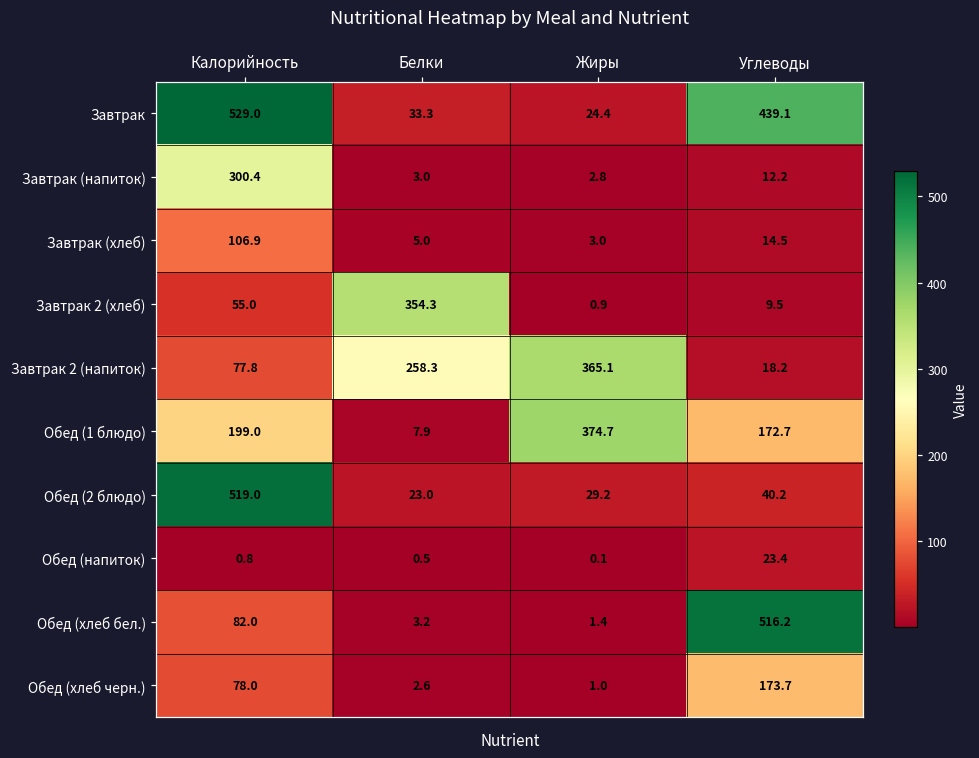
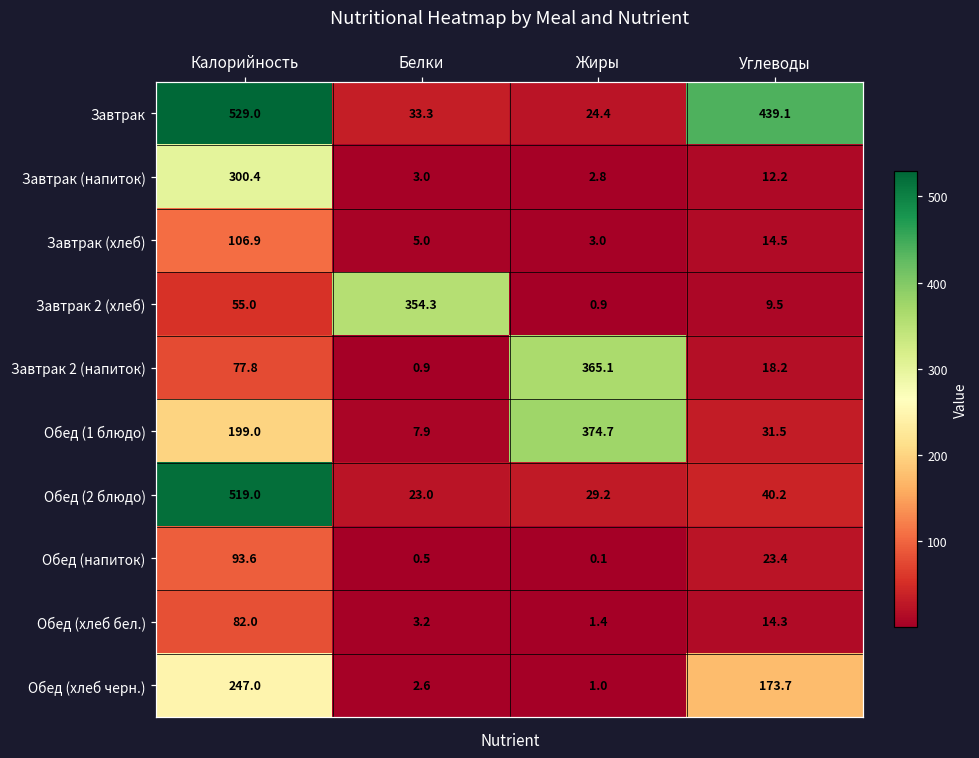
Завтрак 2 (напиток), Белки: 258.3 -> 0.9
Обед (1 блюдо), Углеводы: 172.7 -> 31.5
Обед (напиток), Калорийность: 0.8 -> 93.6
Обед (хлеб бел.), Углеводы: 516.2 -> 14.3
Обед (хлеб черн.), Калорийность: 78.0 -> 247.0
